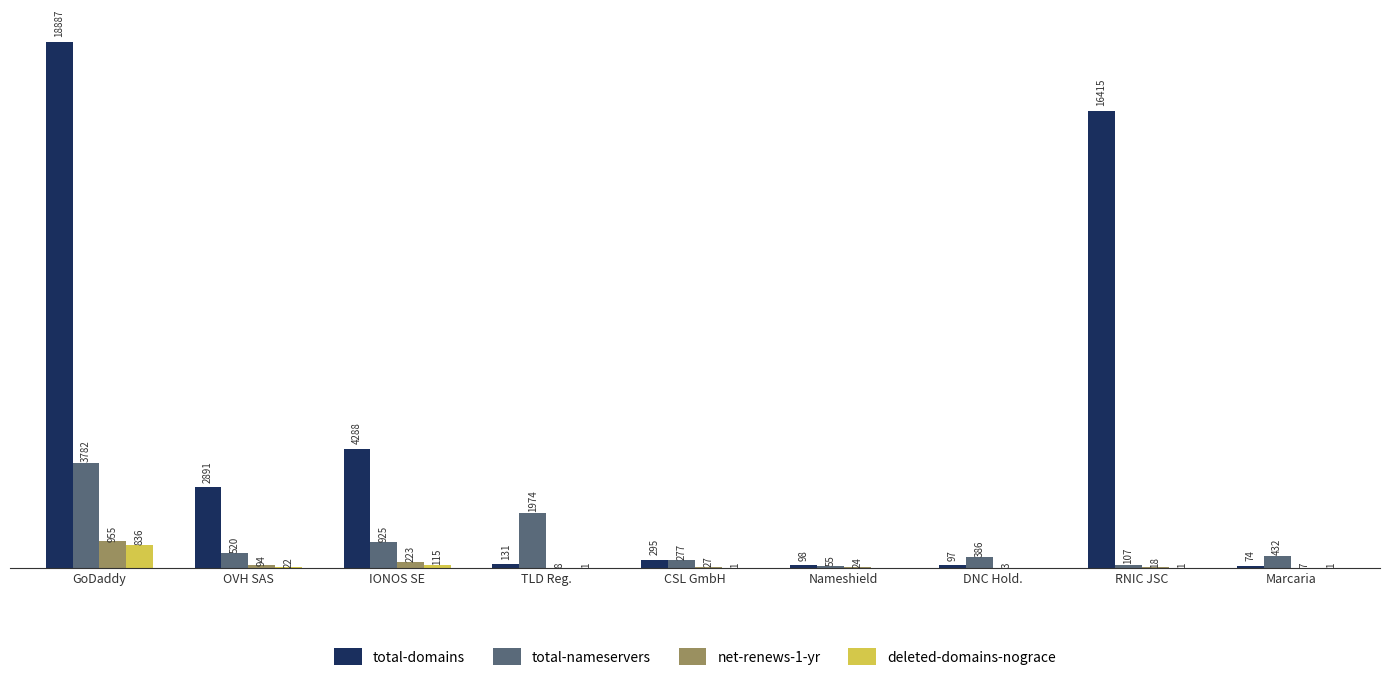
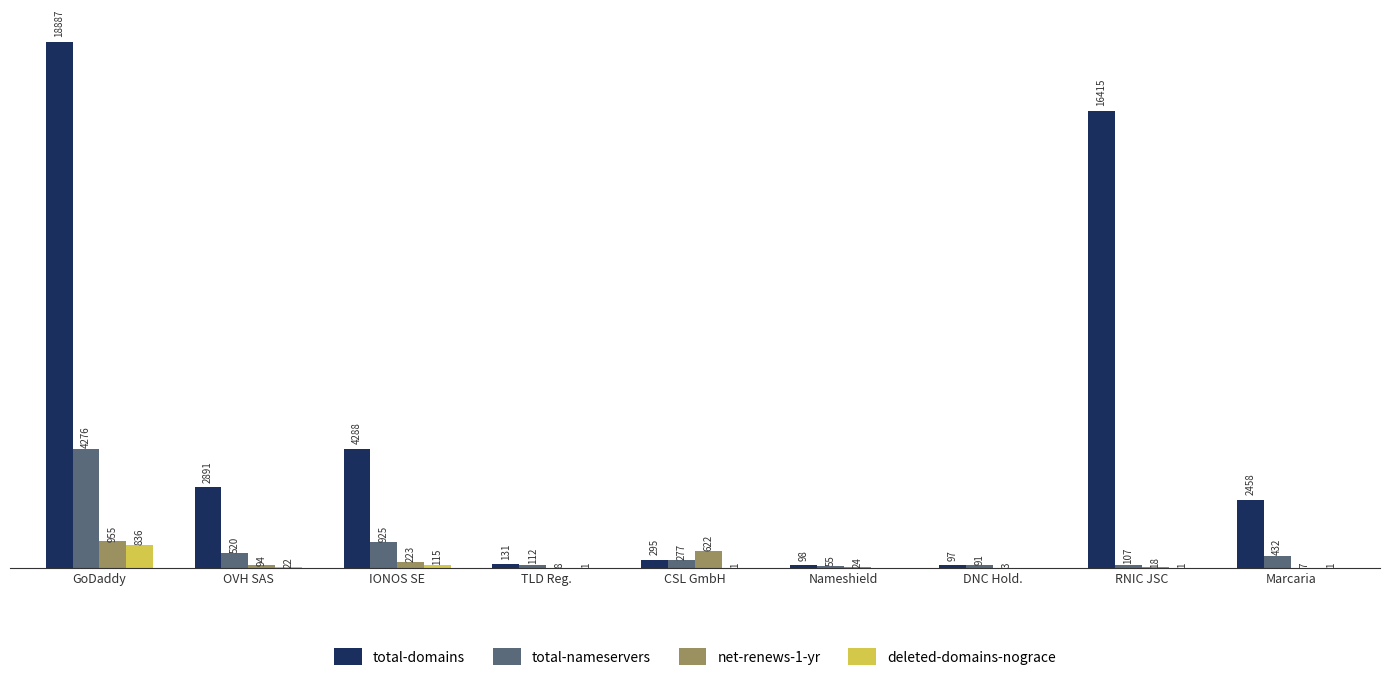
total-nameservers, GoDaddy: 3782 -> 4276
total-nameservers, TLD Reg.: 1974 -> 112
net-renews-1-yr, CSL GmbH: 27 -> 622
total-nameservers, DNC Hold.: 386 -> 91
total-domains, Marcaria: 74 -> 2458
